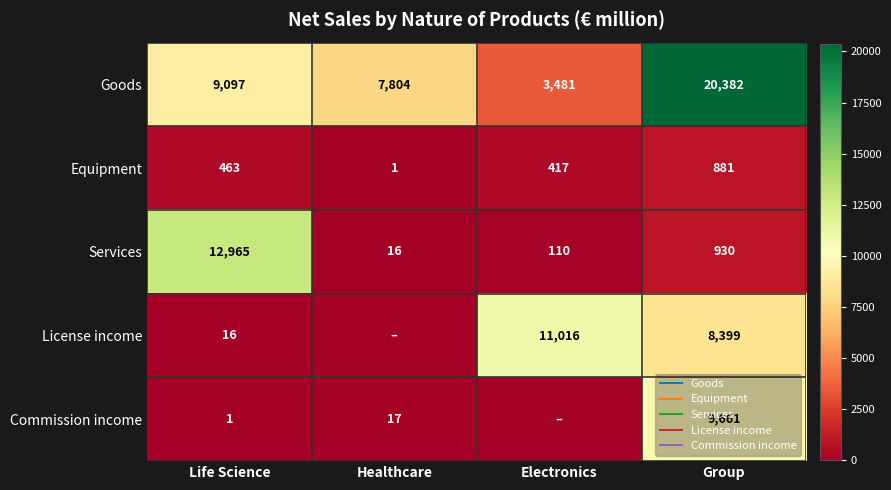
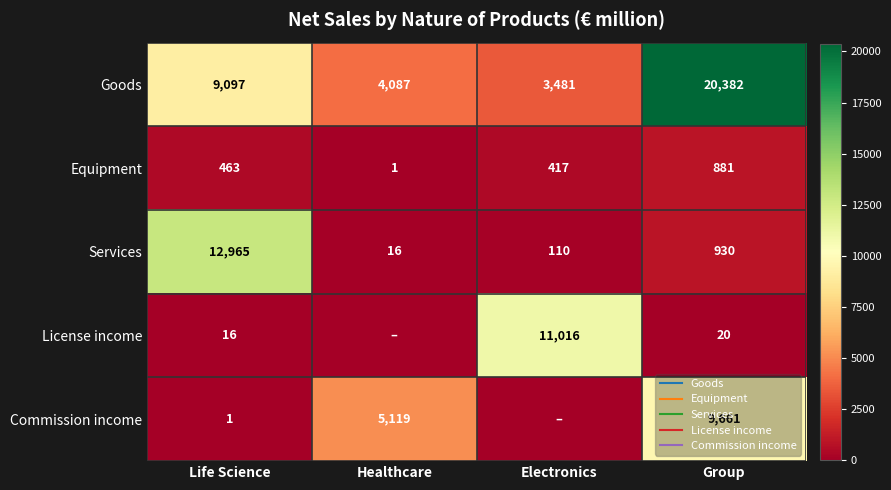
Goods, Healthcare: 7,804 -> 4,087
License income, Group: 8,399 -> 20
Commission income, Healthcare: 17 -> 5,119
